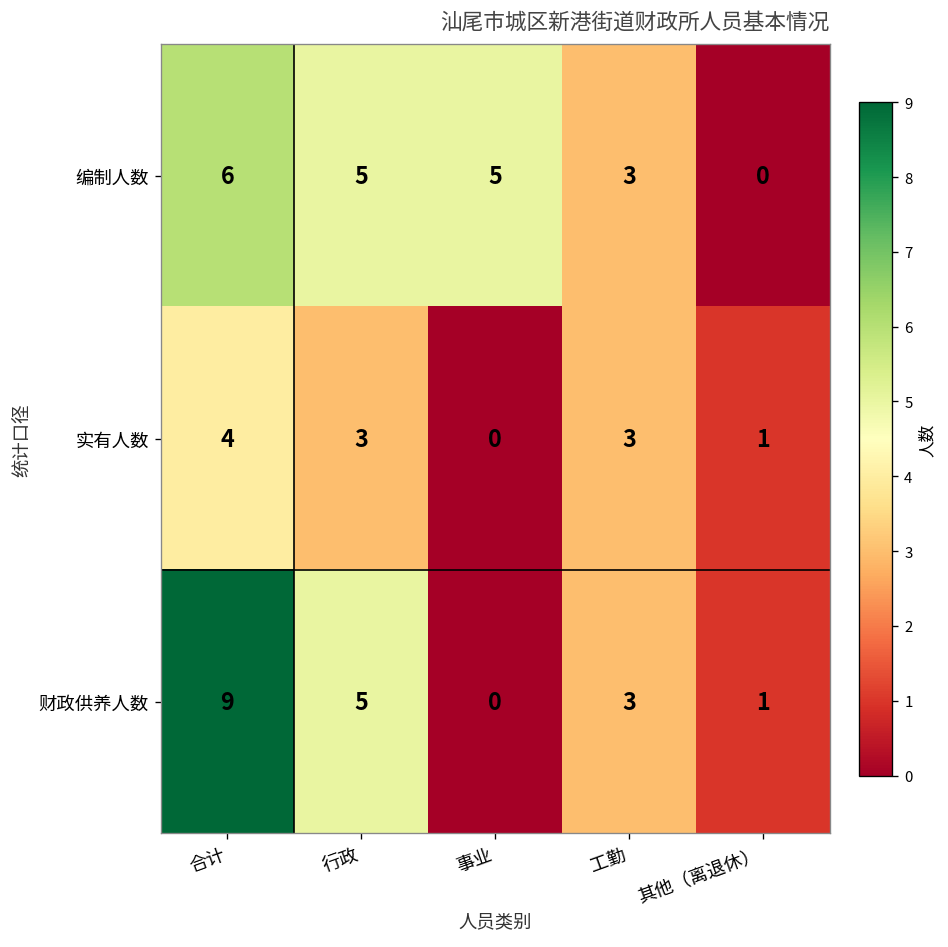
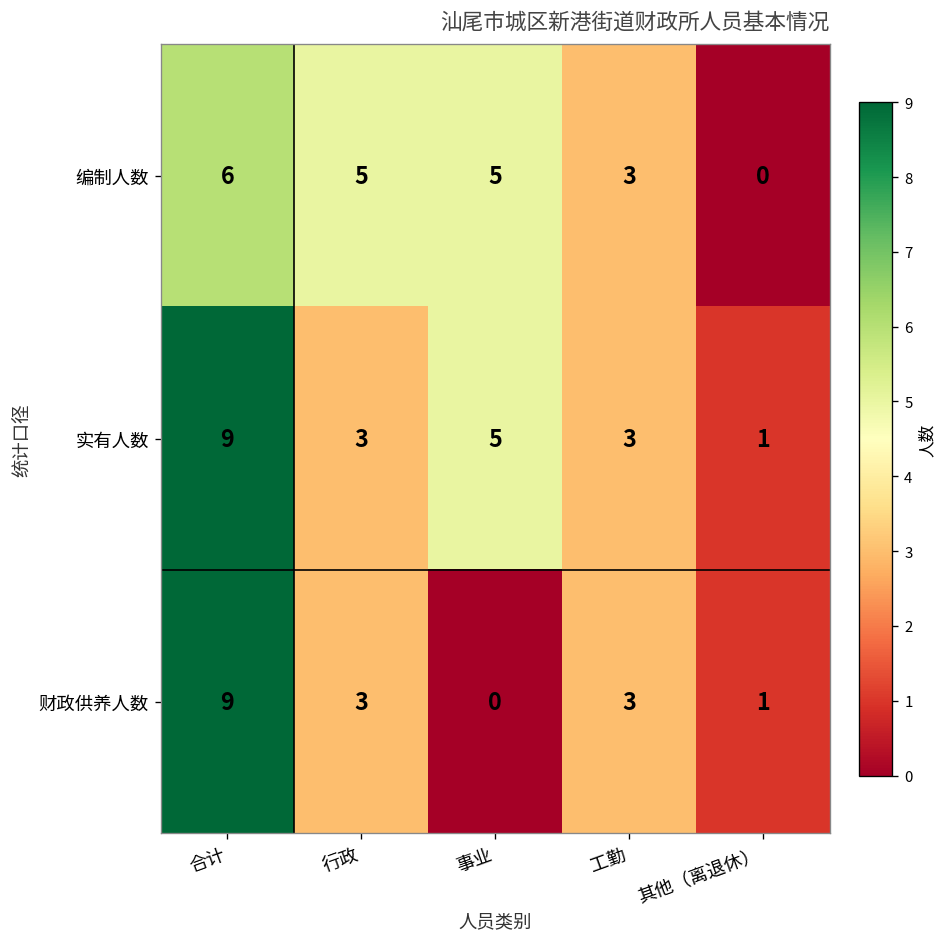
实有人数, 合计: 4 -> 9
实有人数, 事业: 0 -> 5
财政供养人数, 行政: 5 -> 3
